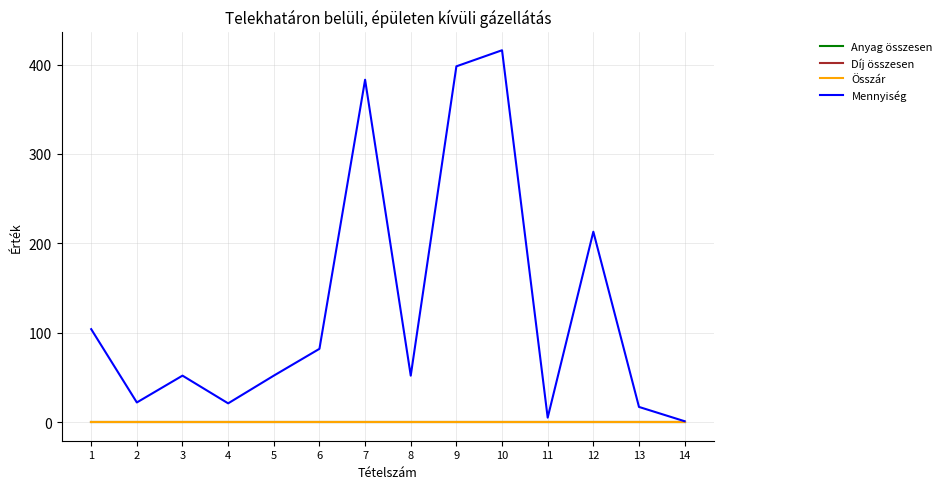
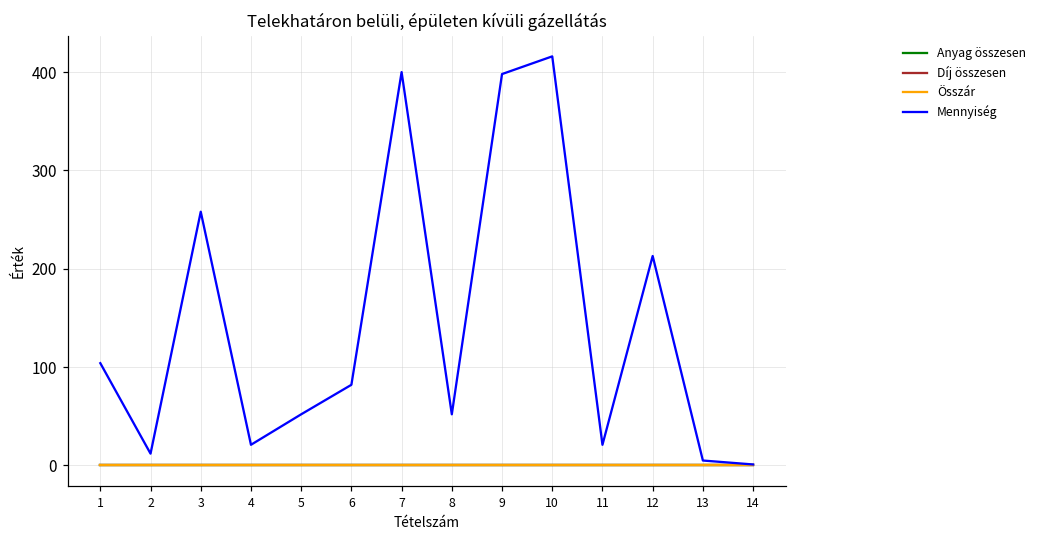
Mennyiség, 2: 20 -> 10
Mennyiség, 3: 50 -> 260
Mennyiség, 7: 380 -> 400
Mennyiség, 11: 10 -> 20
Mennyiség, 13: 20 -> 10
